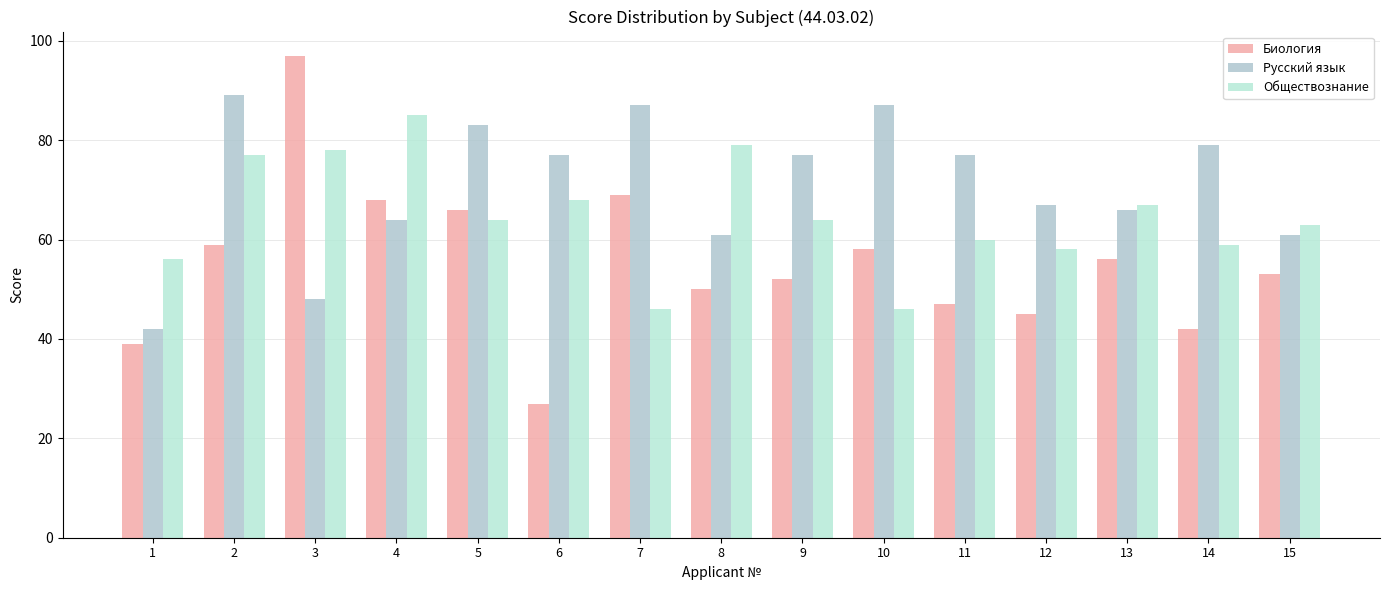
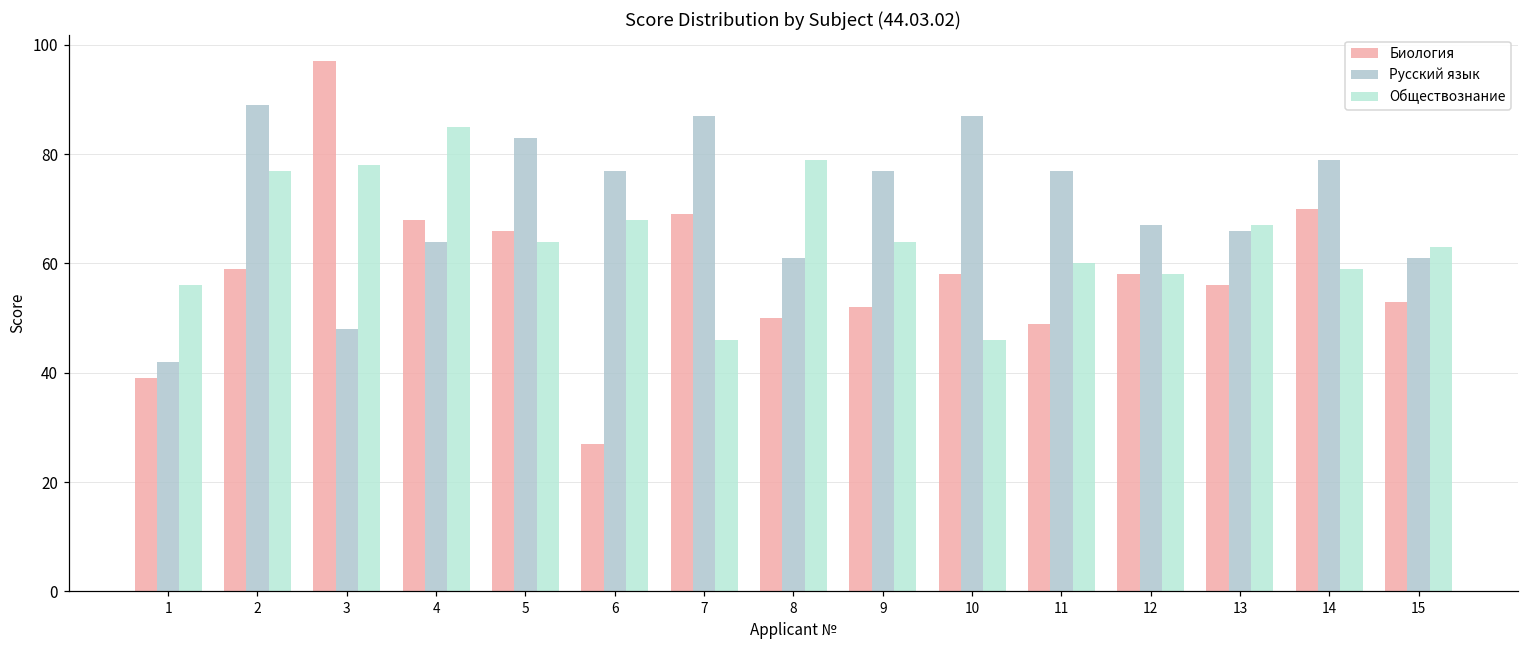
Биология, 11: 47 -> 49
Биология, 12: 45 -> 58
Биология, 14: 42 -> 70
